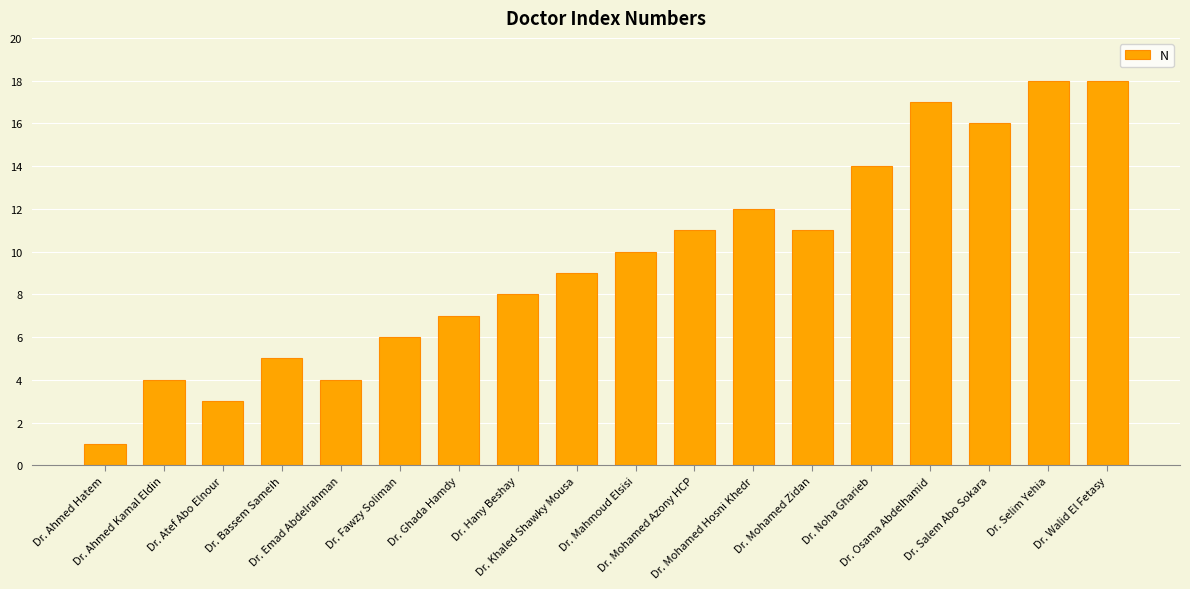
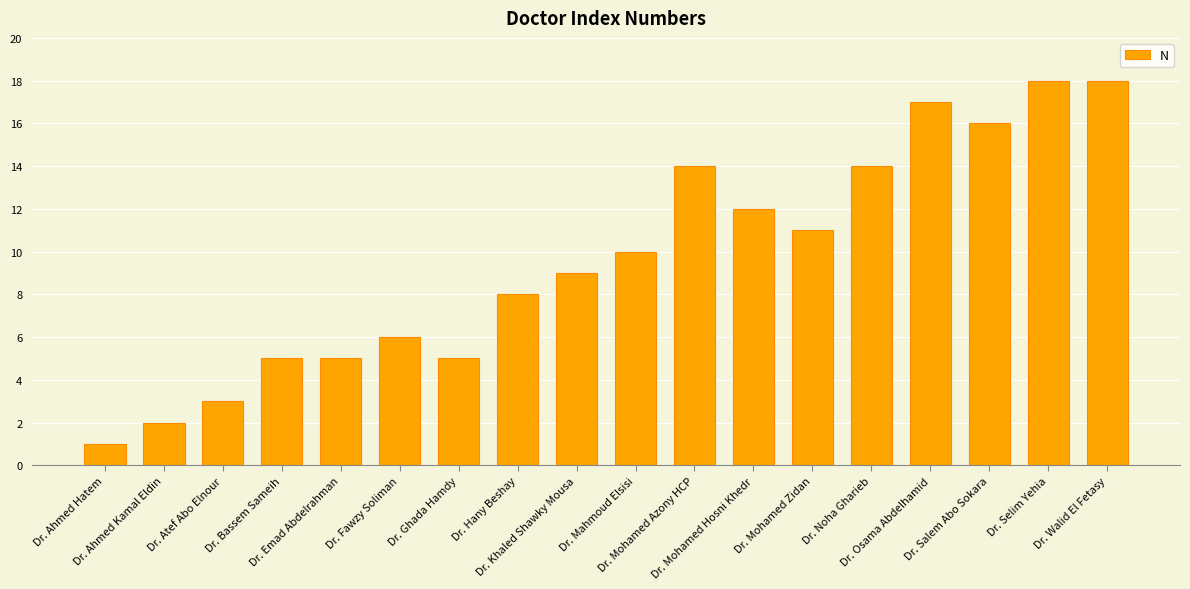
Dr. Ahmed Kamal Eldin: 4 -> 2
Dr. Emad Abdelrahman: 4 -> 5
Dr. Ghada Hamdy: 7 -> 5
Dr. Mohamed Azony HCP: 11 -> 14
